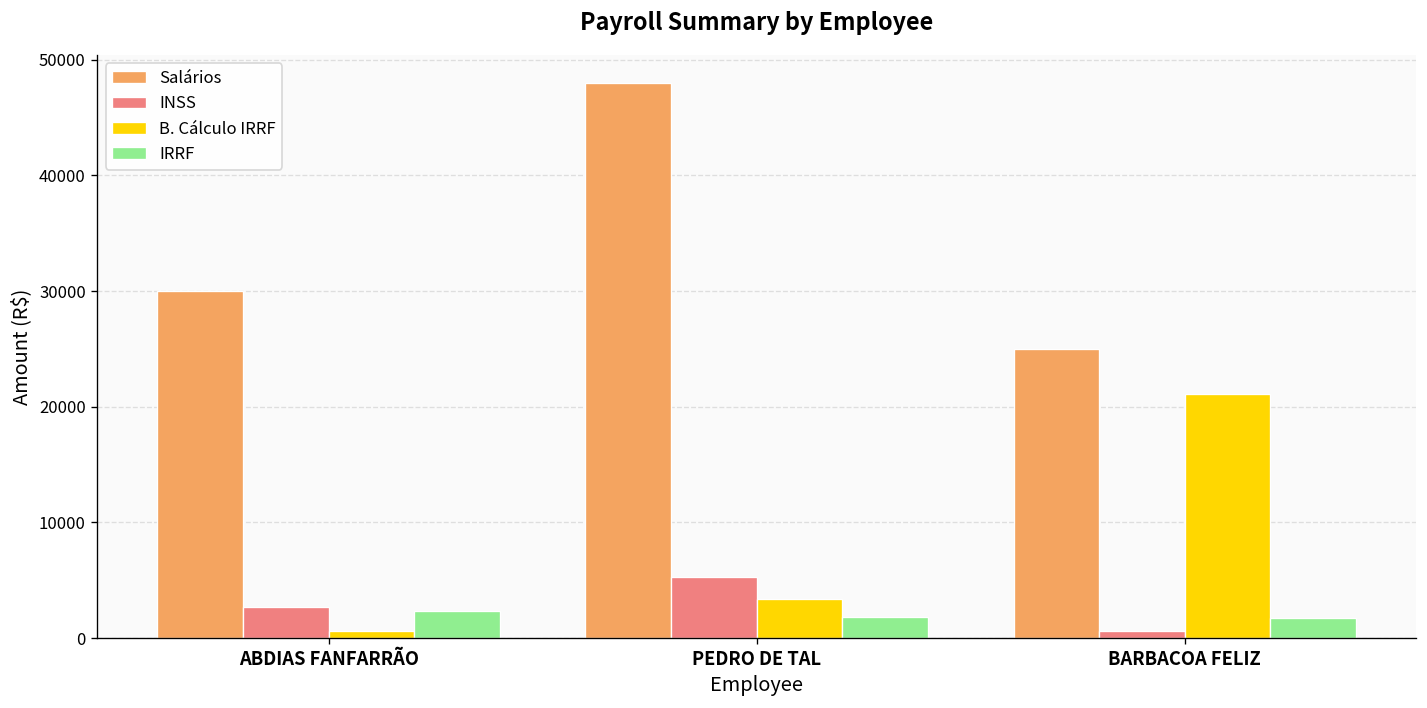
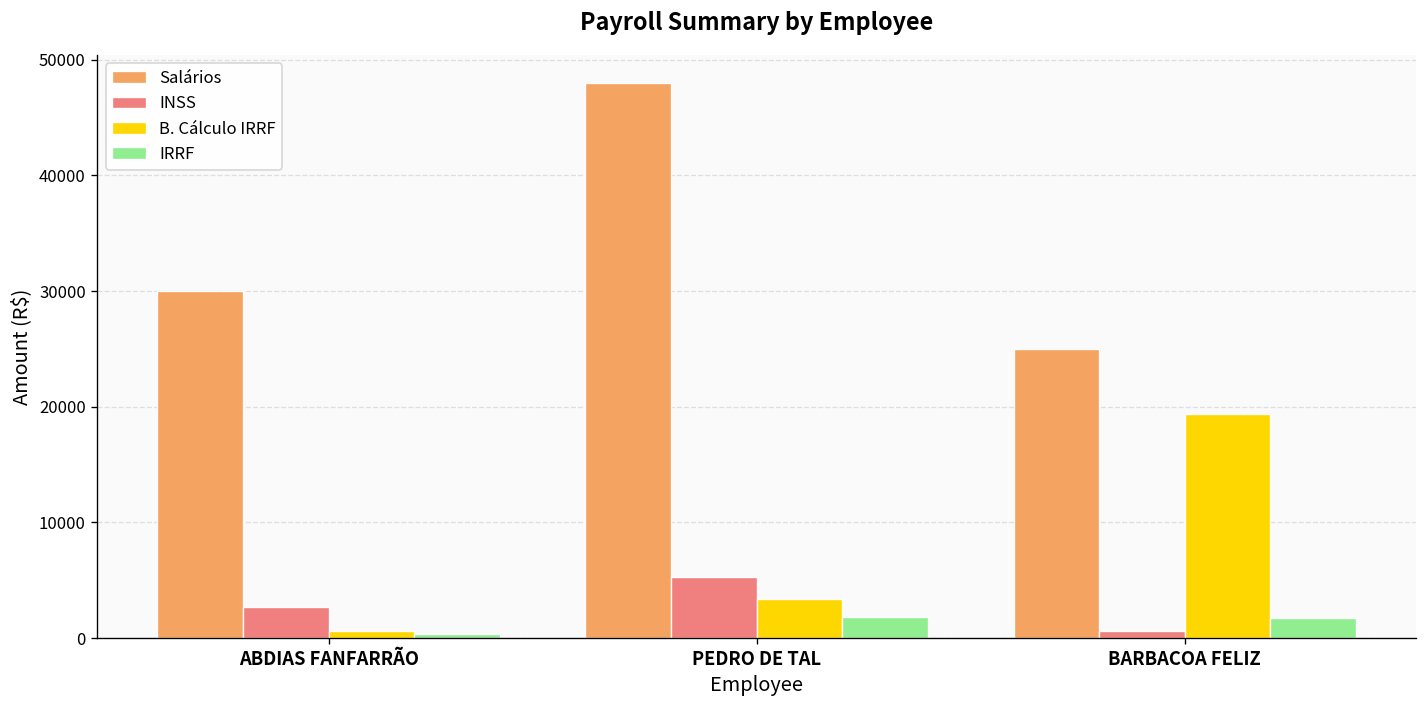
IRRF, ABDIAS FANFARRÃO: 2000 -> 0
B. Cálculo IRRF, BARBACOA FELIZ: 21000 -> 19000
